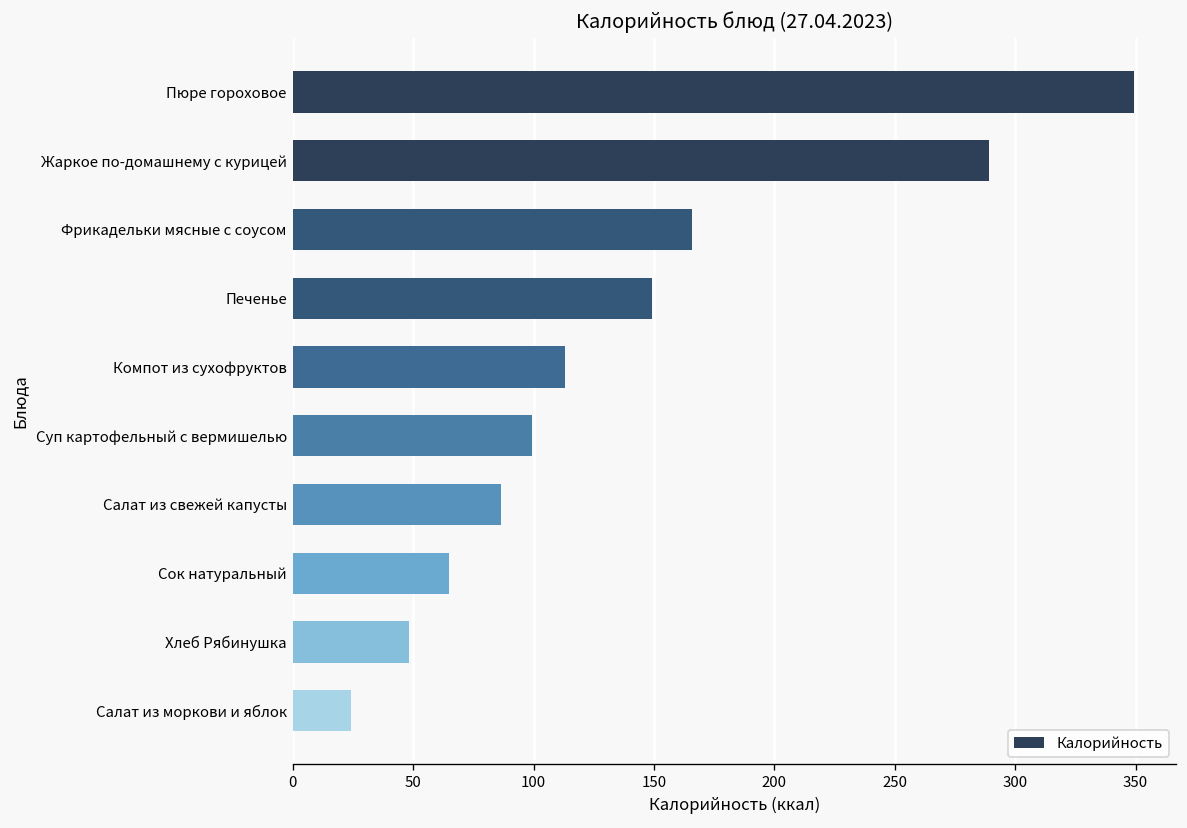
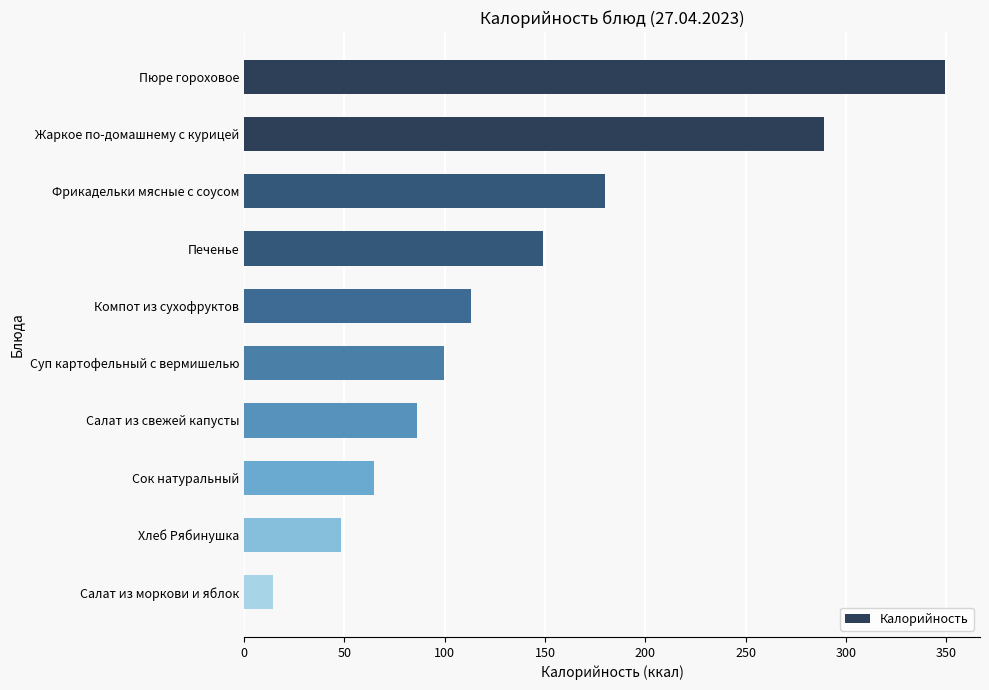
Фрикадельки мясные с соусом: 166 -> 180
Салат из моркови и яблок: 24 -> 15
